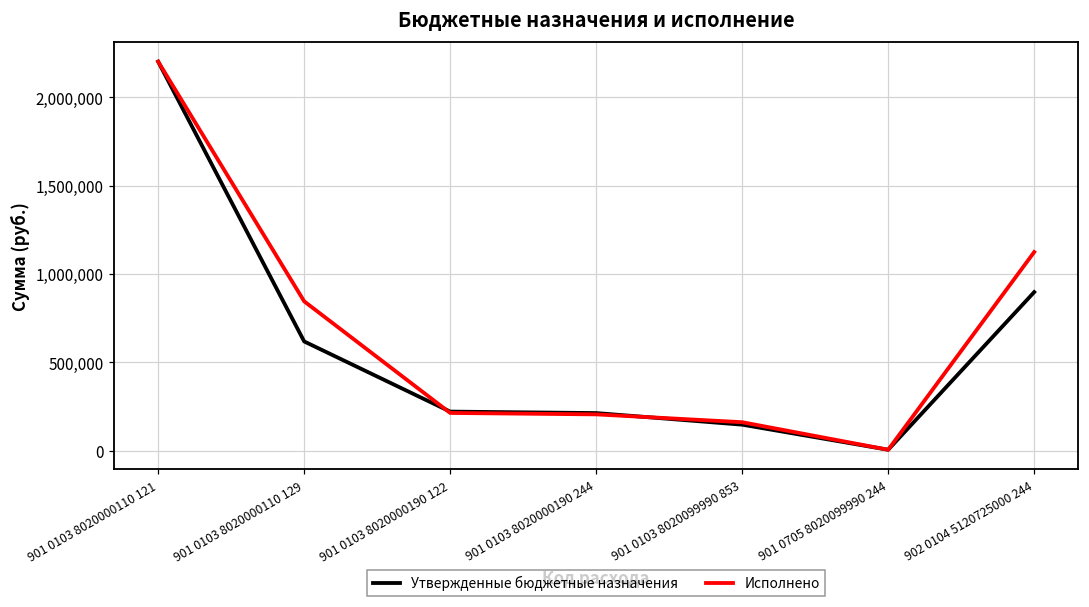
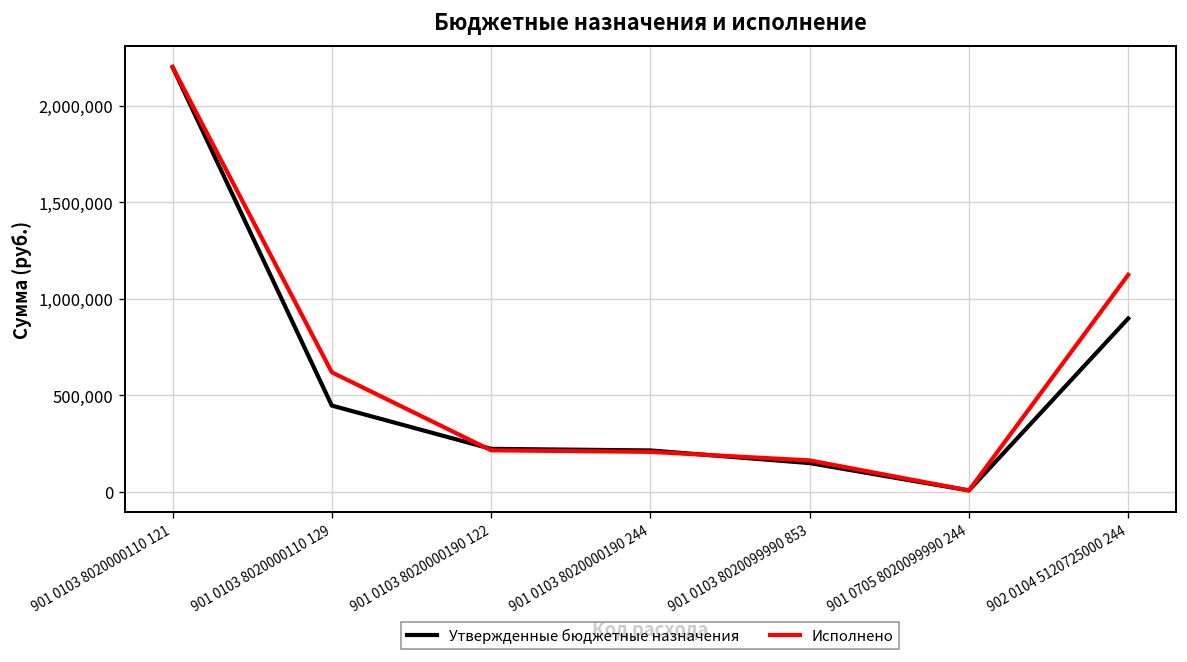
Утвержденные бюджетные назначения, 901 0103 8020000110 129: 620,000 -> 450,000
Исполнено, 901 0103 8020000110 129: 850,000 -> 620,000
